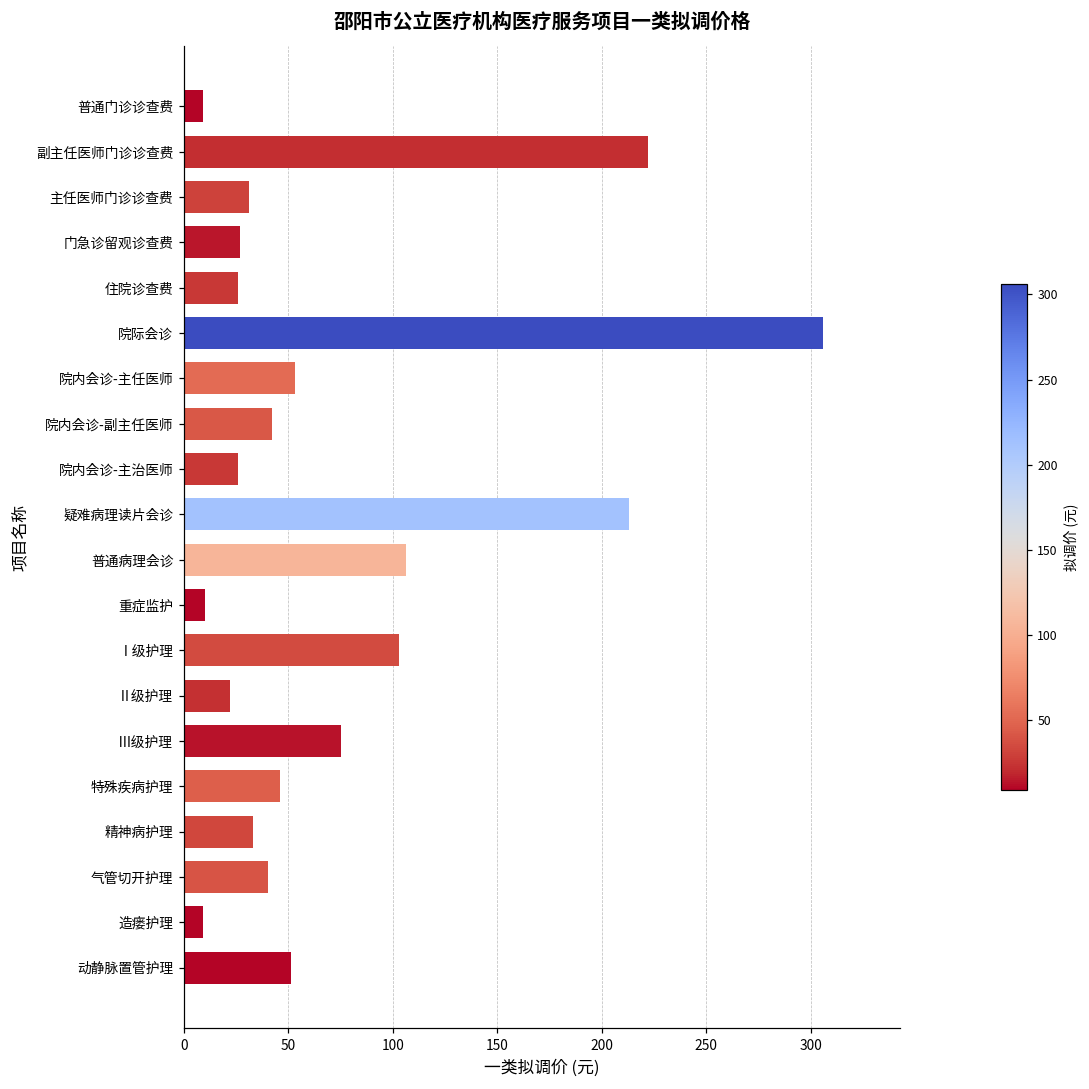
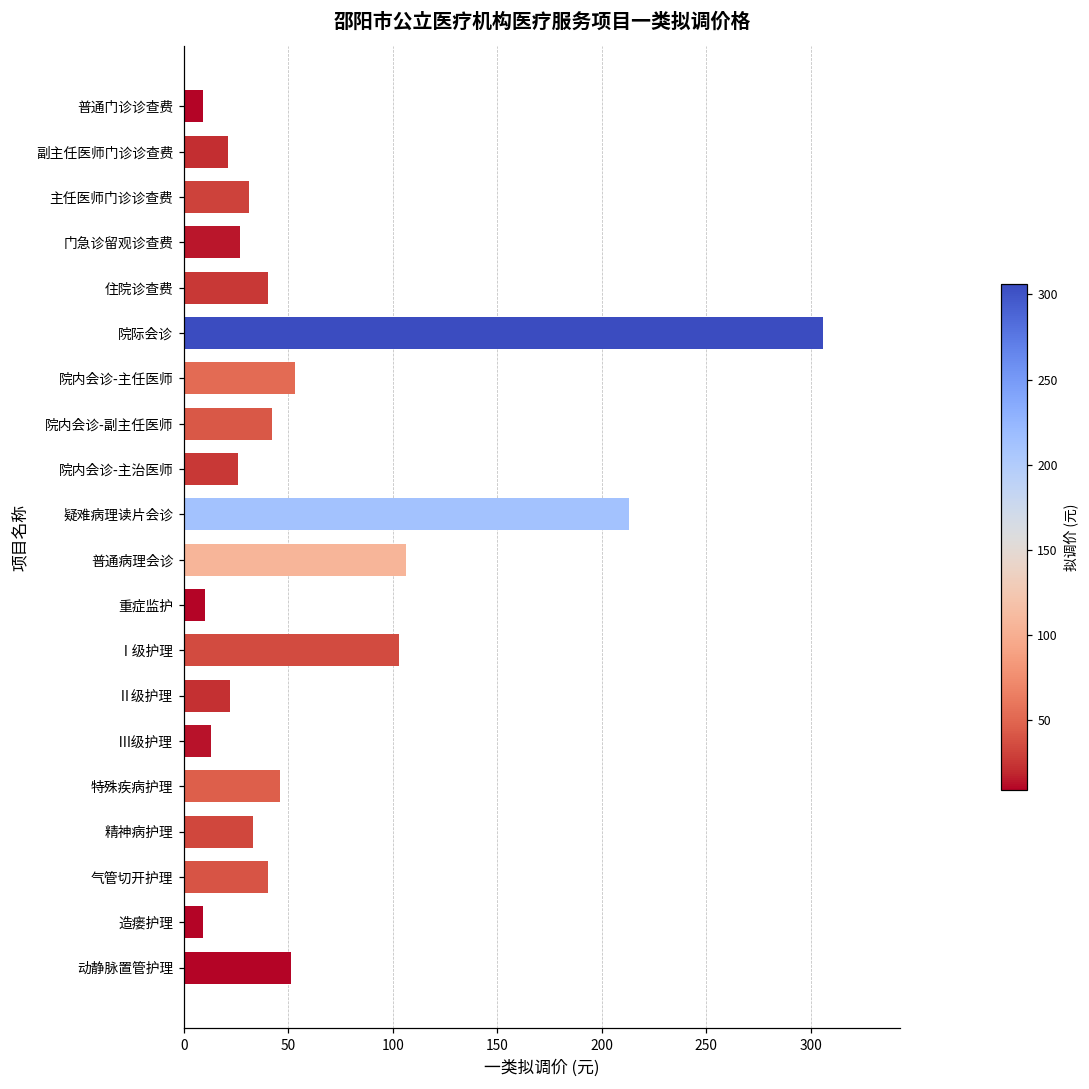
副主任医师门诊诊查费: 222 -> 21
住院诊查费: 26 -> 40
Ⅲ级护理: 75 -> 13
